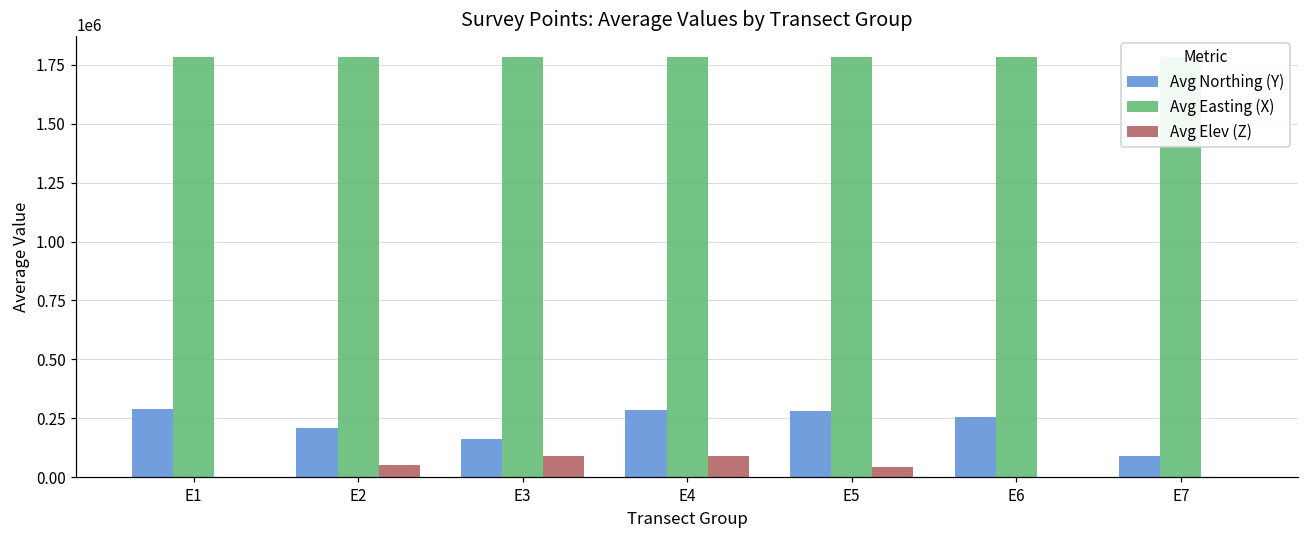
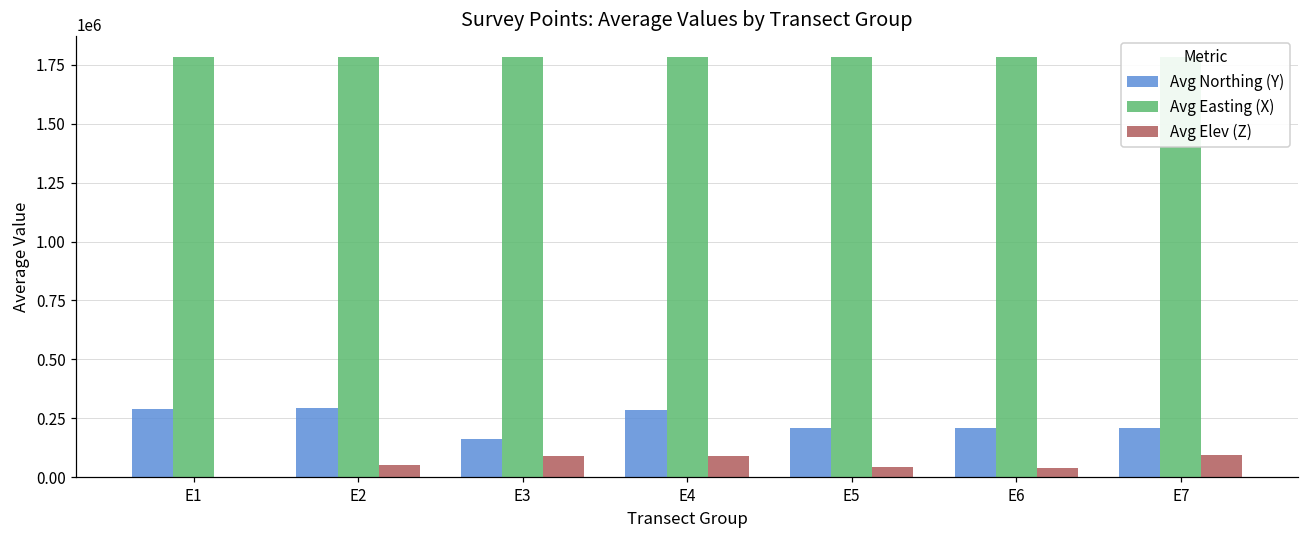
Avg Northing (Y), E2: 210000 -> 290000
Avg Northing (Y), E5: 280000 -> 210000
Avg Northing (Y), E6: 260000 -> 210000
Avg Elev (Z), E6: 0 -> 40000
Avg Northing (Y), E7: 90000 -> 210000
Avg Elev (Z), E7: 0 -> 100000
